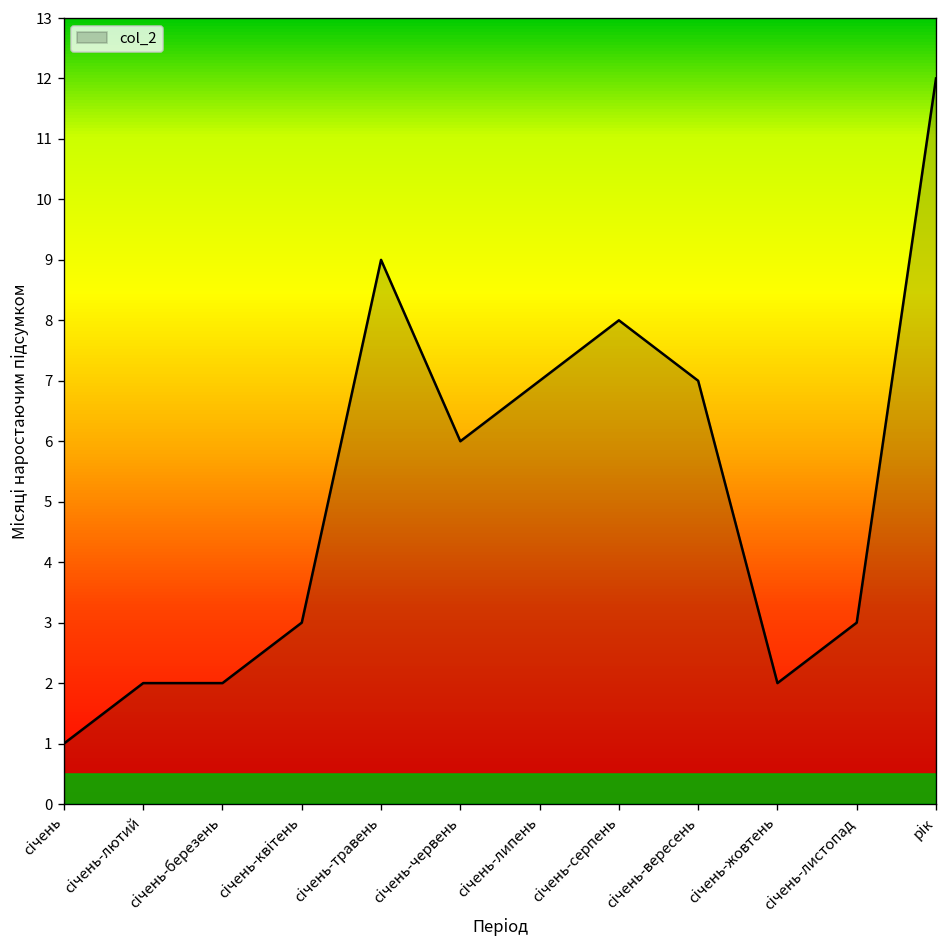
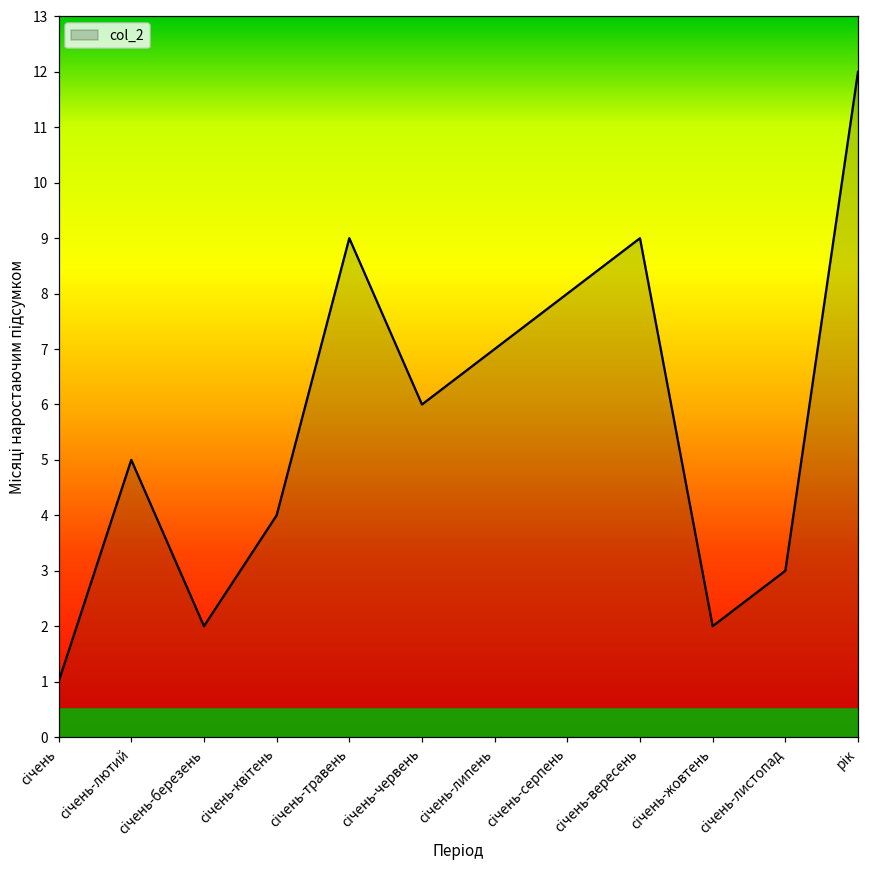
січень-лютий: 2 -> 5
січень-квітень: 3 -> 4
січень-вересень: 7 -> 9
